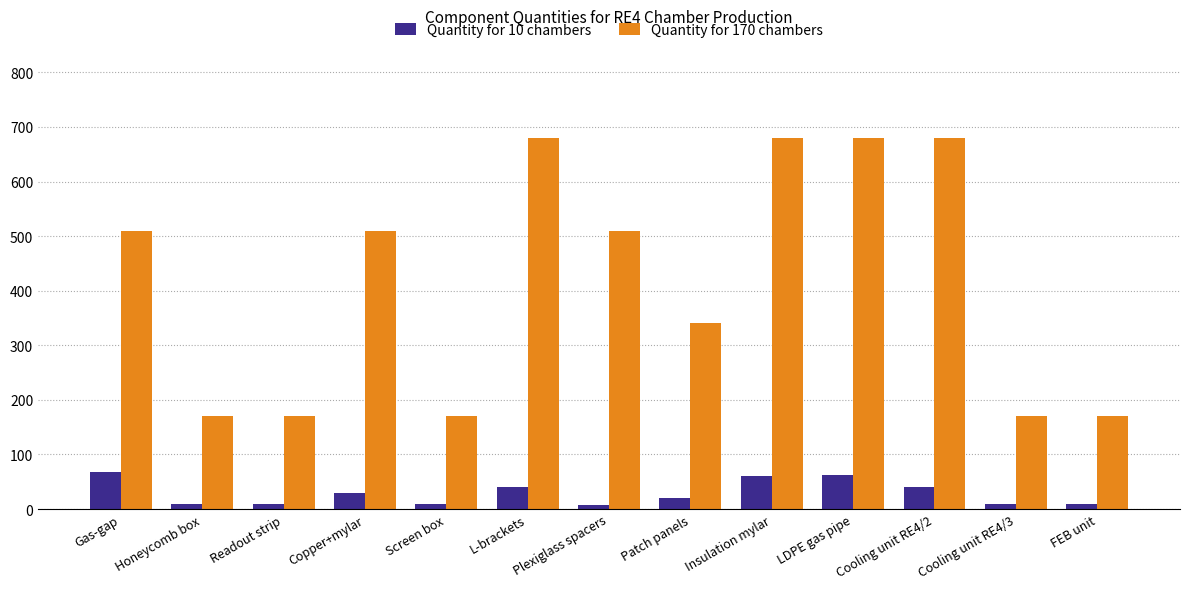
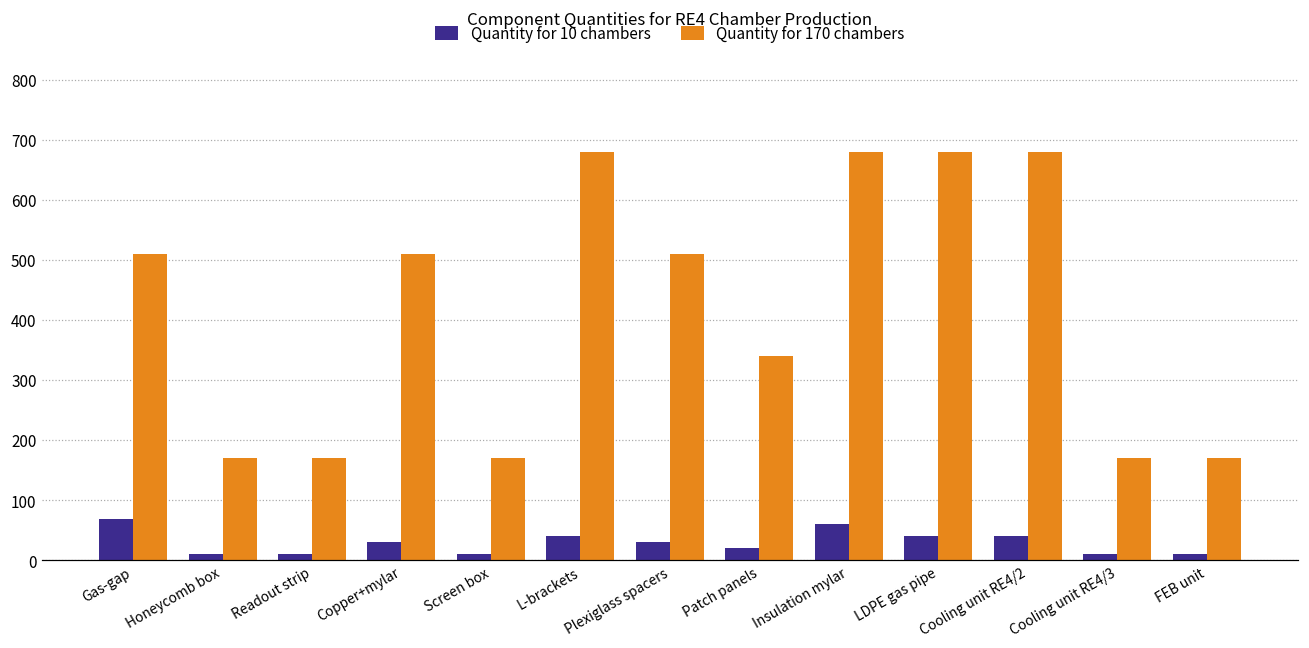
Quantity for 10 chambers, Plexiglass spacers: 10 -> 30
Quantity for 10 chambers, LDPE gas pipe: 60 -> 40
